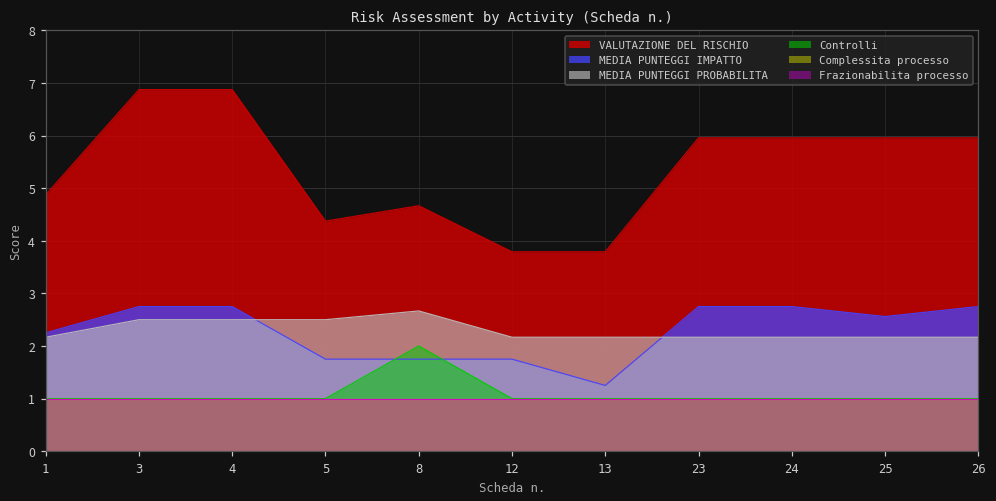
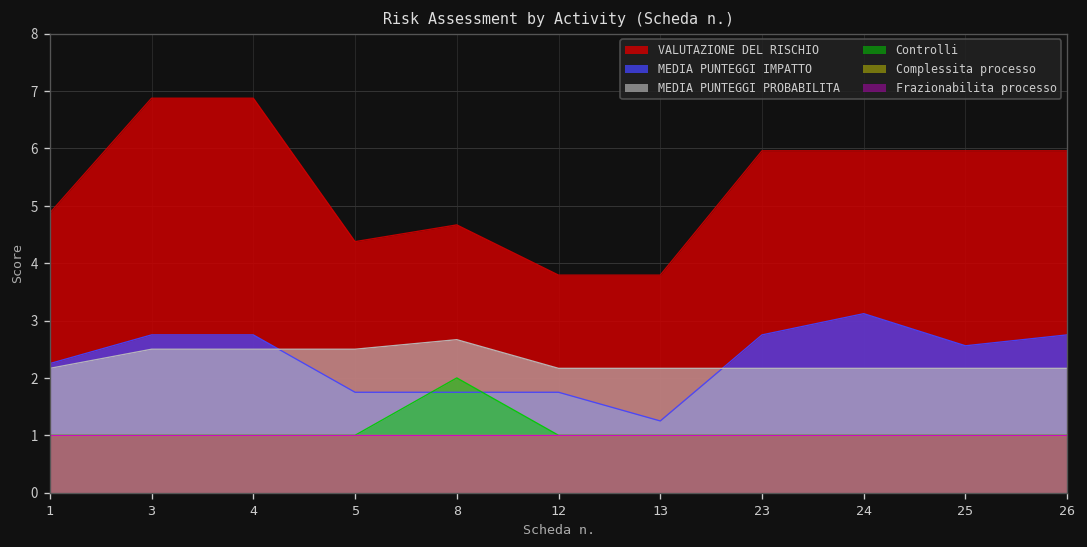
MEDIA PUNTEGGI IMPATTO, 24: 2.8 -> 3.1
